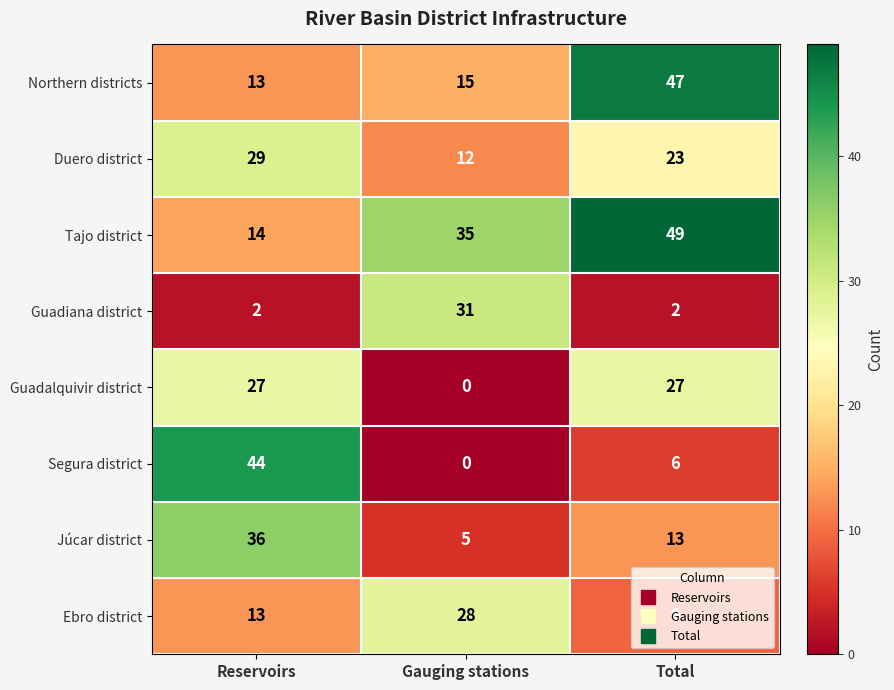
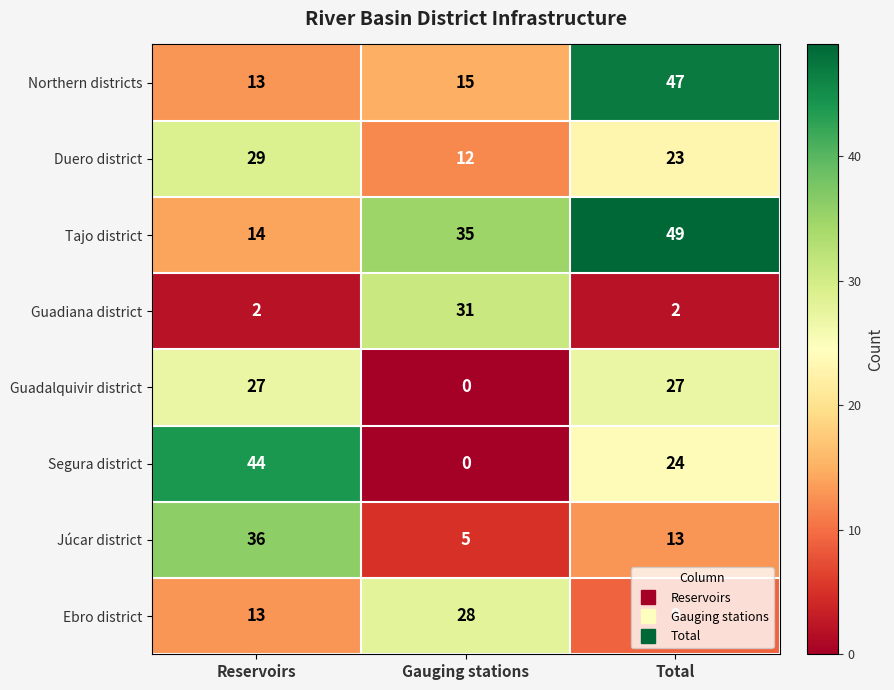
Segura district, Total: 6 -> 24
